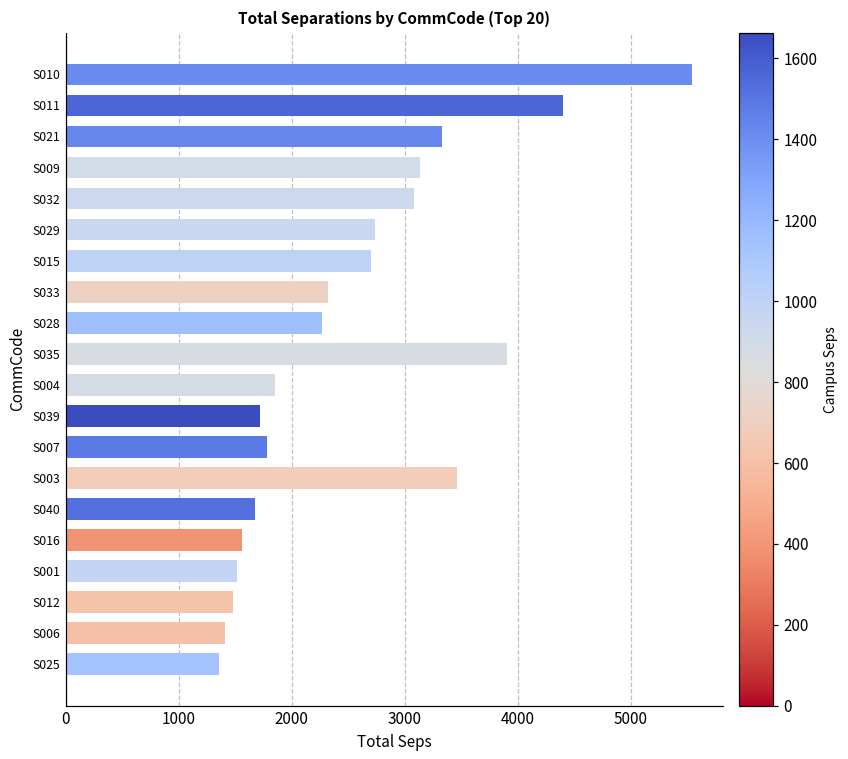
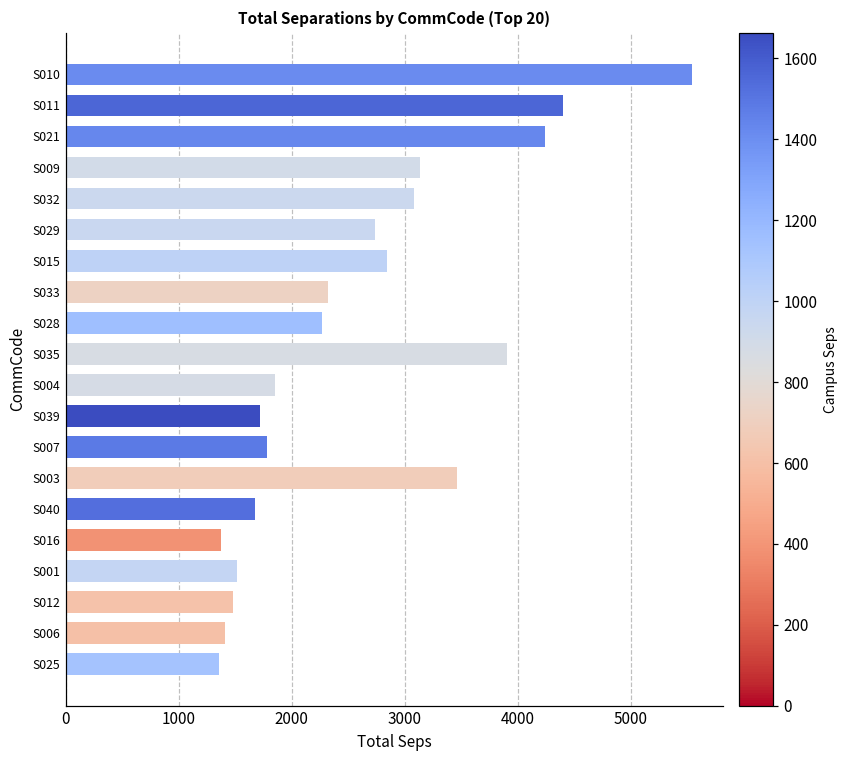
S021: 3330 -> 4240
S015: 2700 -> 2840
S016: 1560 -> 1380
